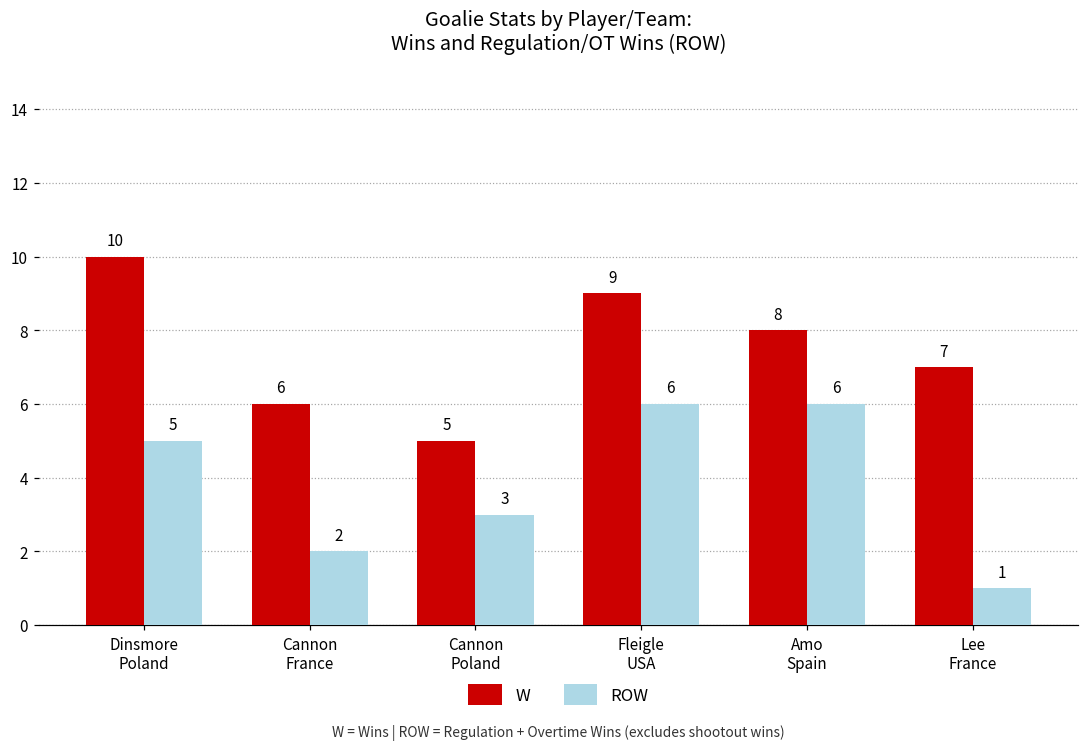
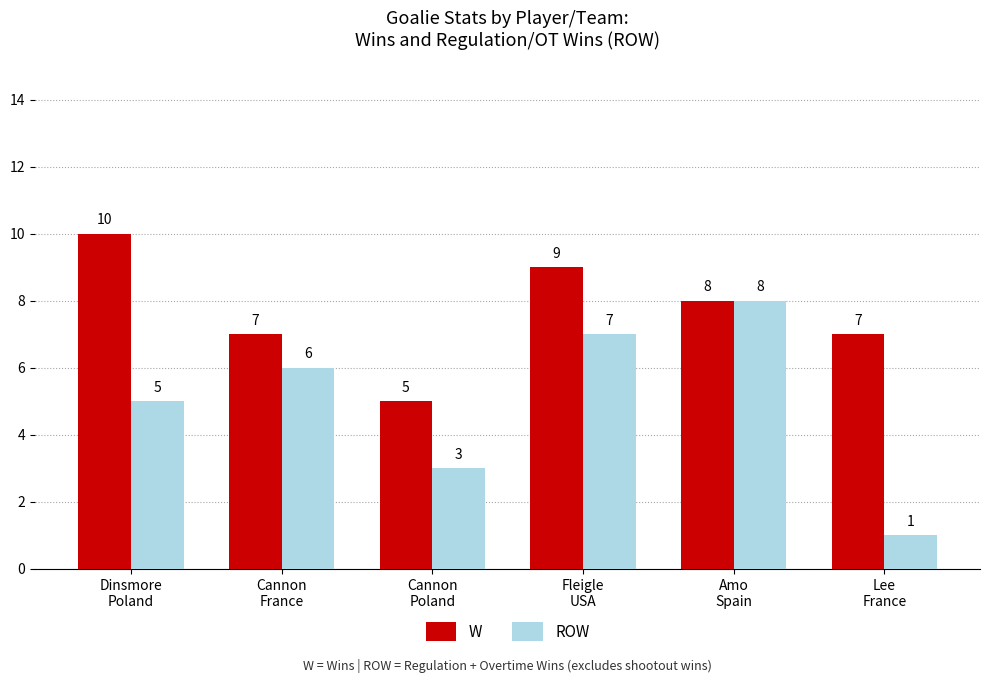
W, Cannon France: 6 -> 7
ROW, Cannon France: 2 -> 6
ROW, Fleigle USA: 6 -> 7
ROW, Amo Spain: 6 -> 8
